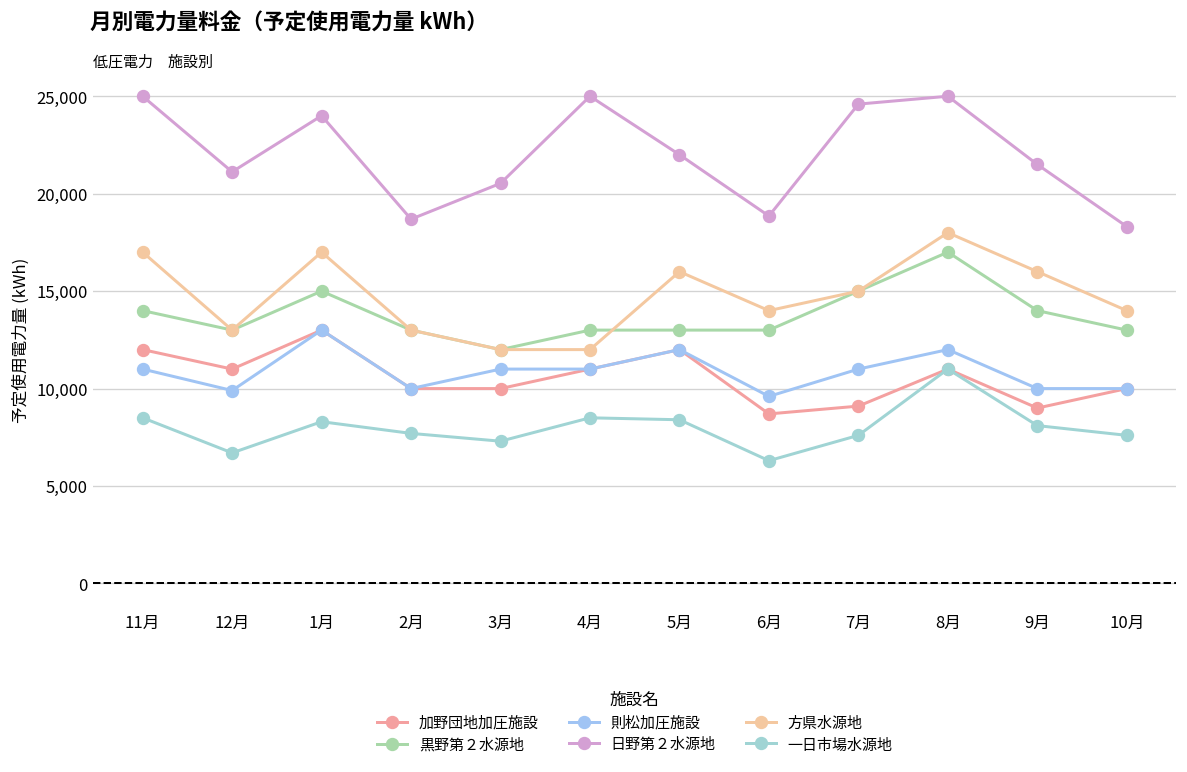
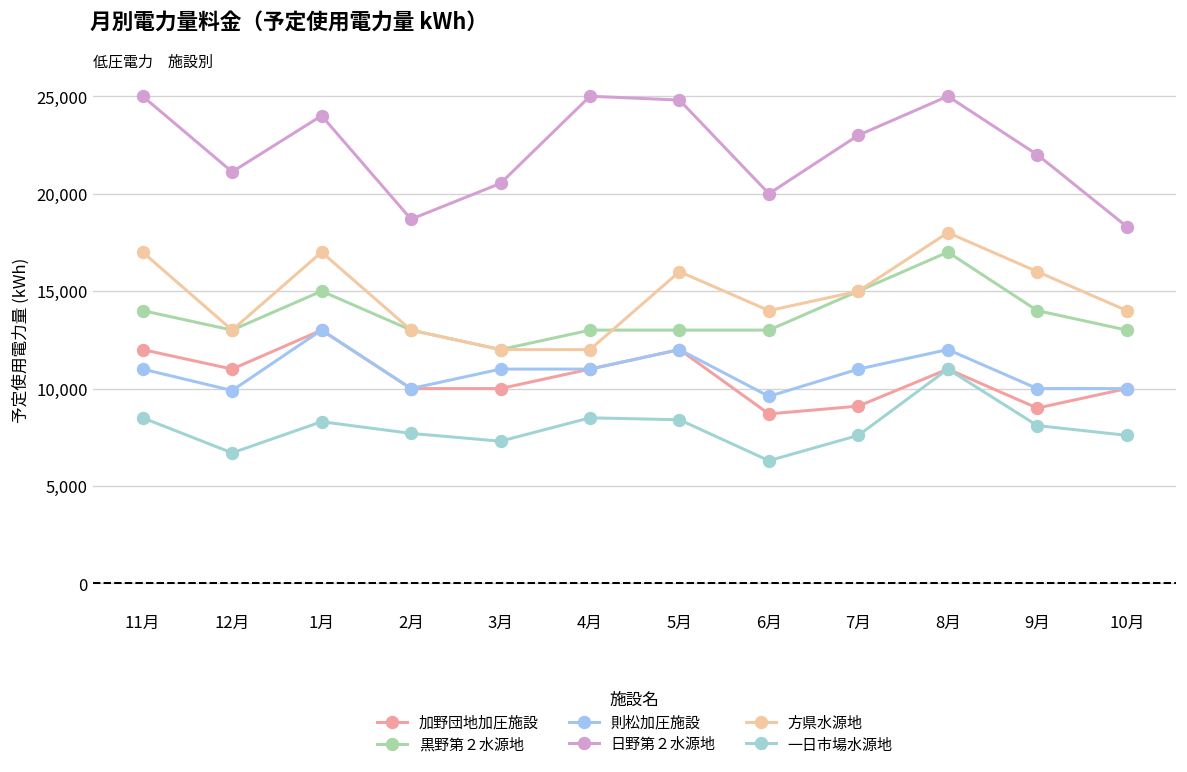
日野第２水源地, 5月: 22,000 -> 24,800
日野第２水源地, 6月: 18,900 -> 20,000
日野第２水源地, 7月: 24,600 -> 23,000
日野第２水源地, 9月: 21,500 -> 22,000
